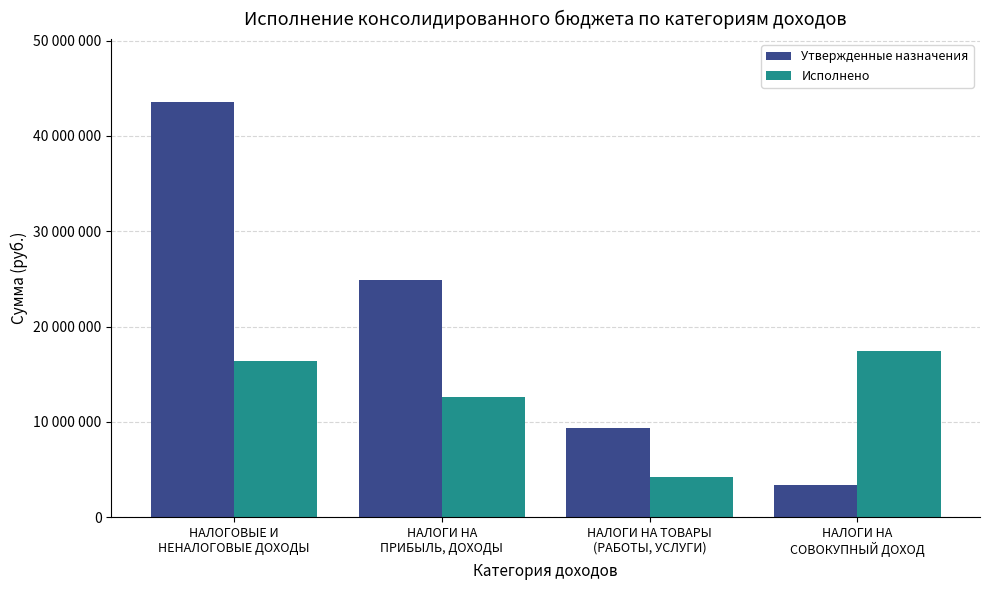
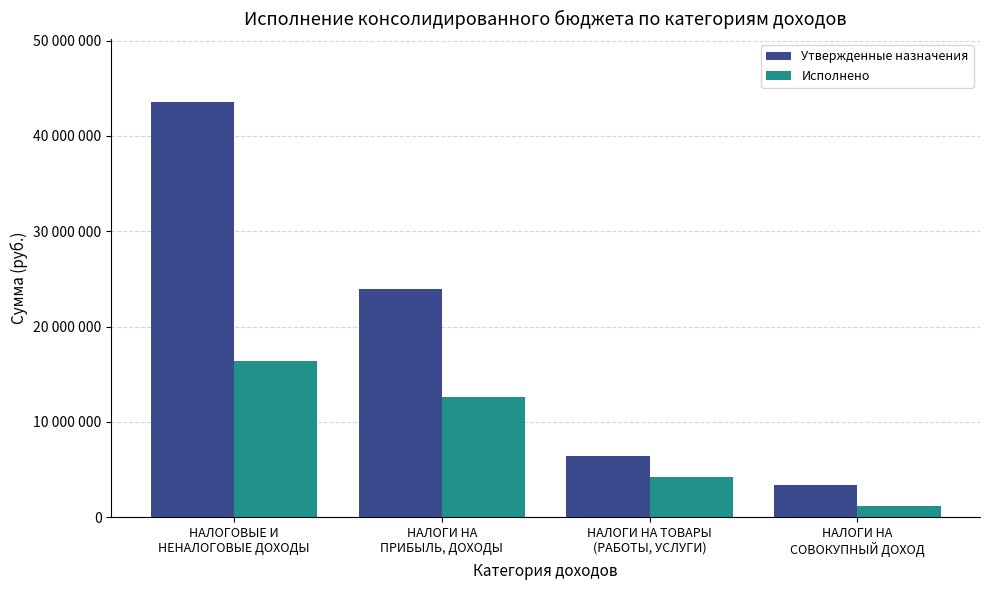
Утвержденные назначения, НАЛОГИ НА ПРИБЫЛЬ, ДОХОДЫ: 25000000 -> 24000000
Утвержденные назначения, НАЛОГИ НА ТОВАРЫ (РАБОТЫ, УСЛУГИ): 9000000 -> 6000000
Исполнено, НАЛОГИ НА СОВОКУПНЫЙ ДОХОД: 17000000 -> 1000000
